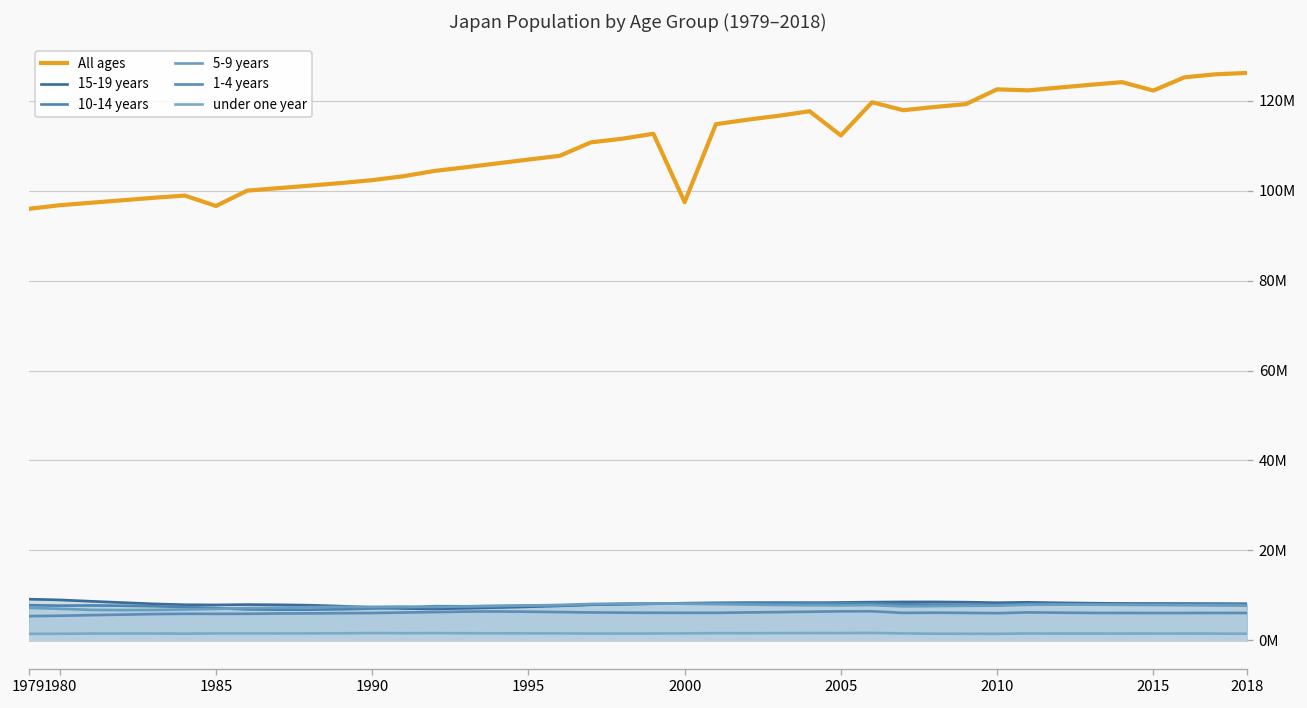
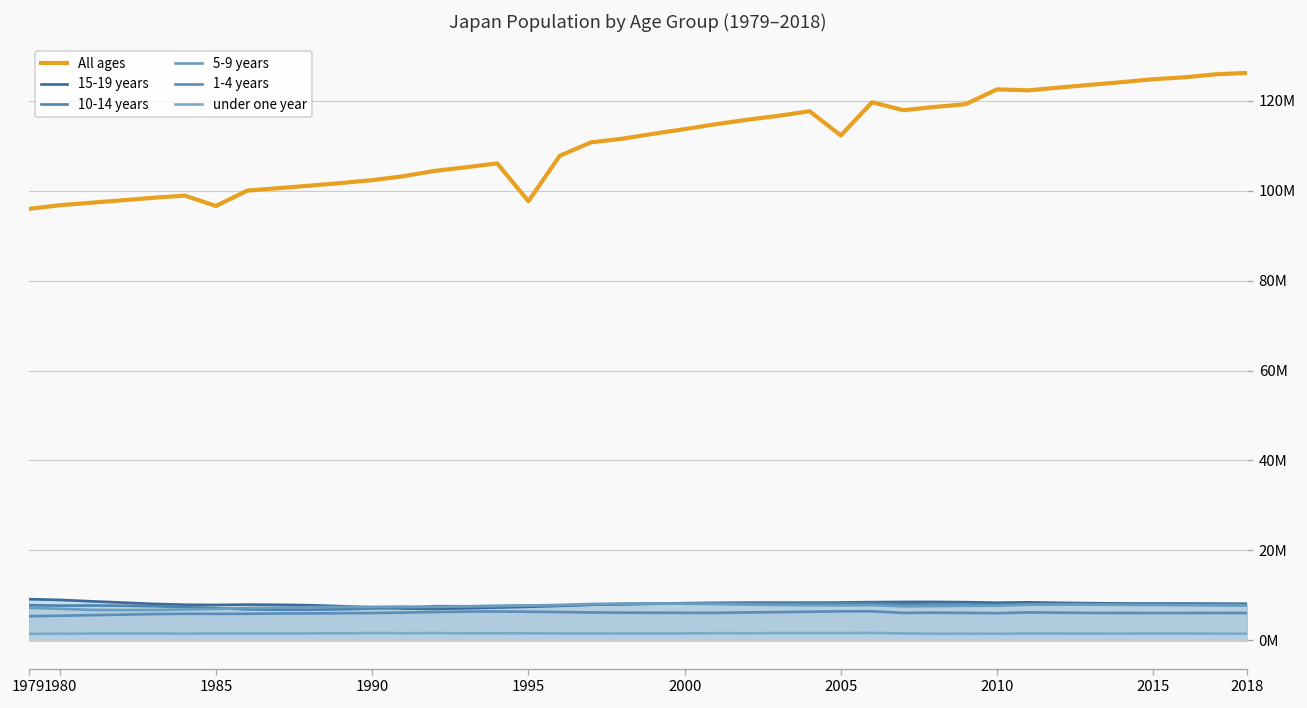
All ages, 1995: 107000000 -> 98000000
All ages, 2000: 97000000 -> 114000000
All ages, 2015: 122000000 -> 125000000
